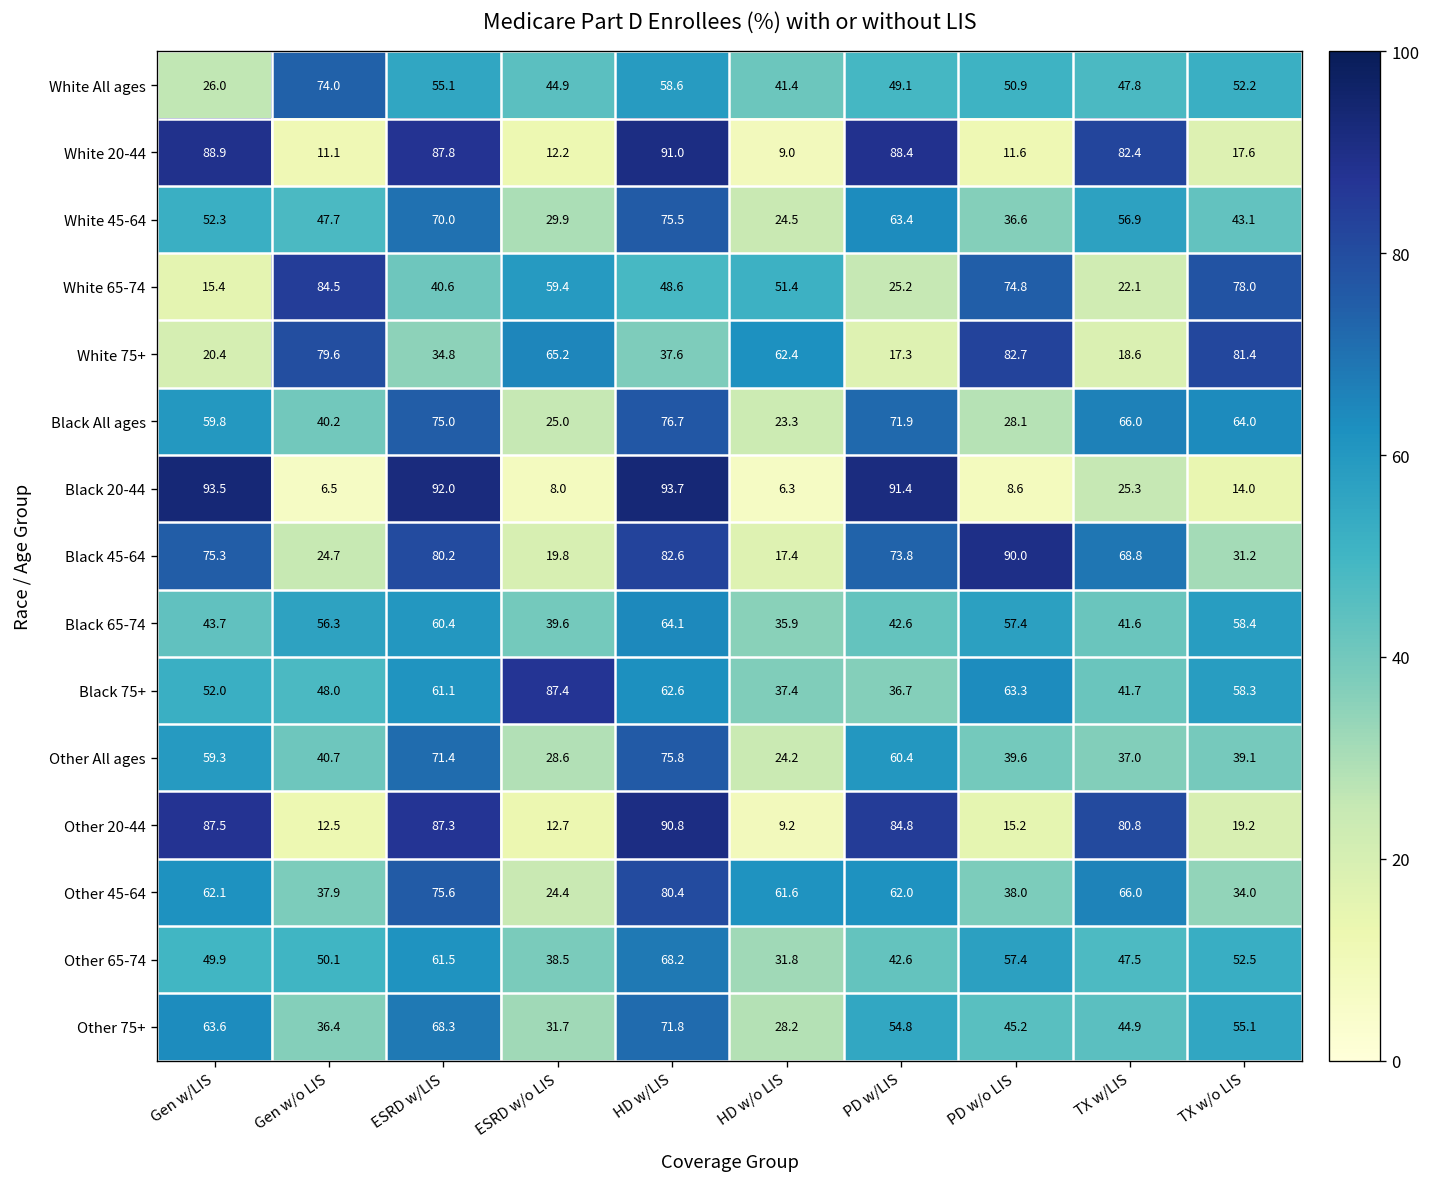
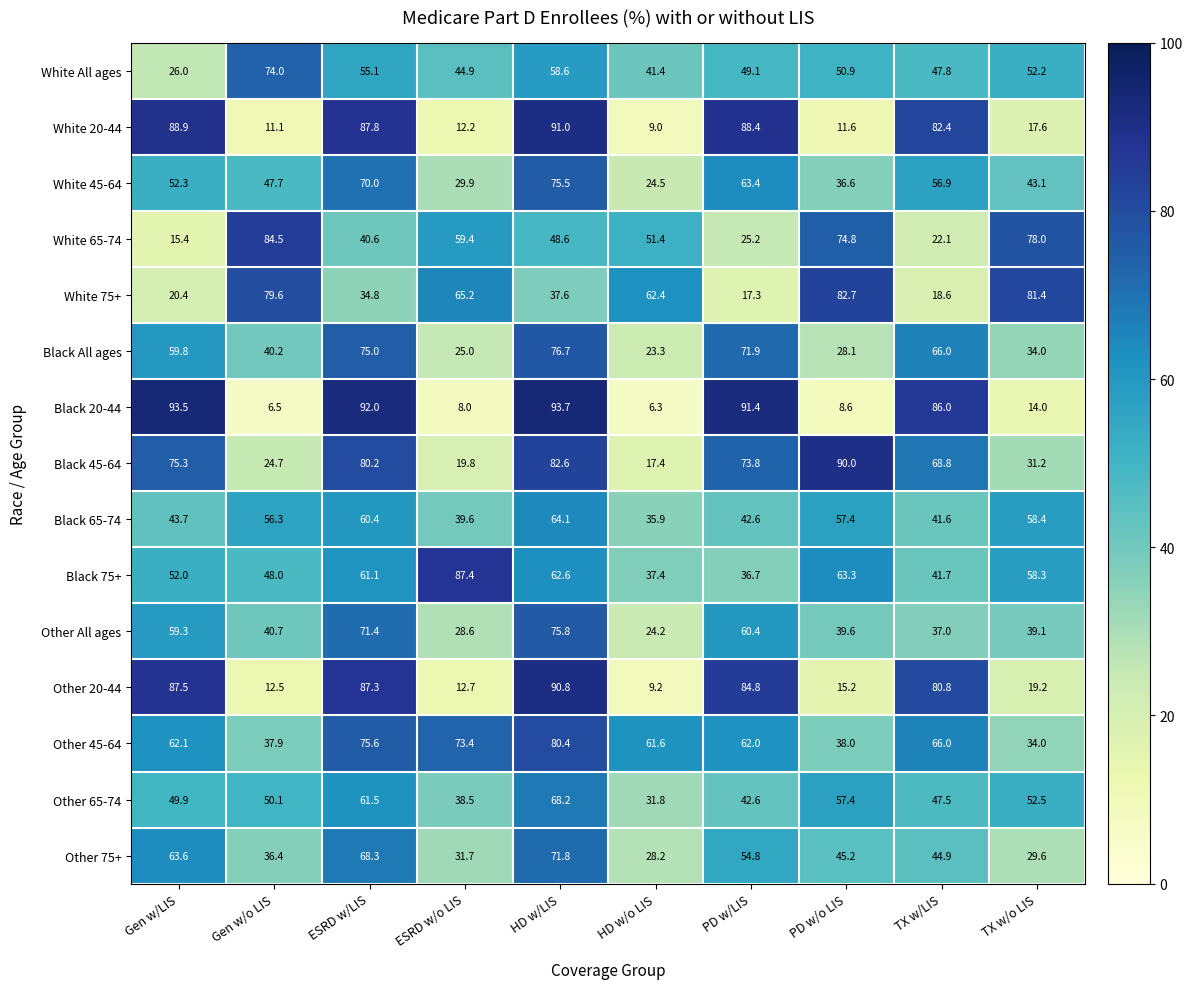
Black All ages, TX w/o LIS: 64.0 -> 34.0
Black 20-44, TX w/LIS: 25.3 -> 86.0
Other 45-64, ESRD w/o LIS: 24.4 -> 73.4
Other 75+, TX w/o LIS: 55.1 -> 29.6
